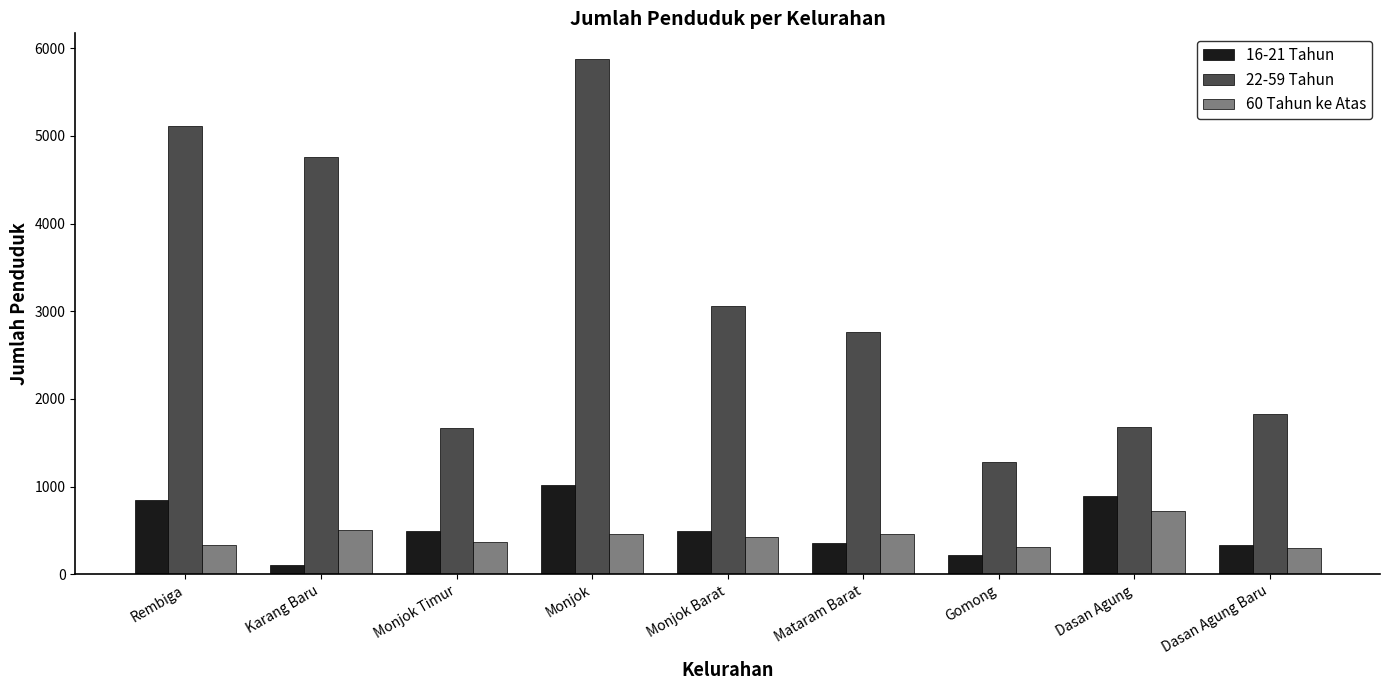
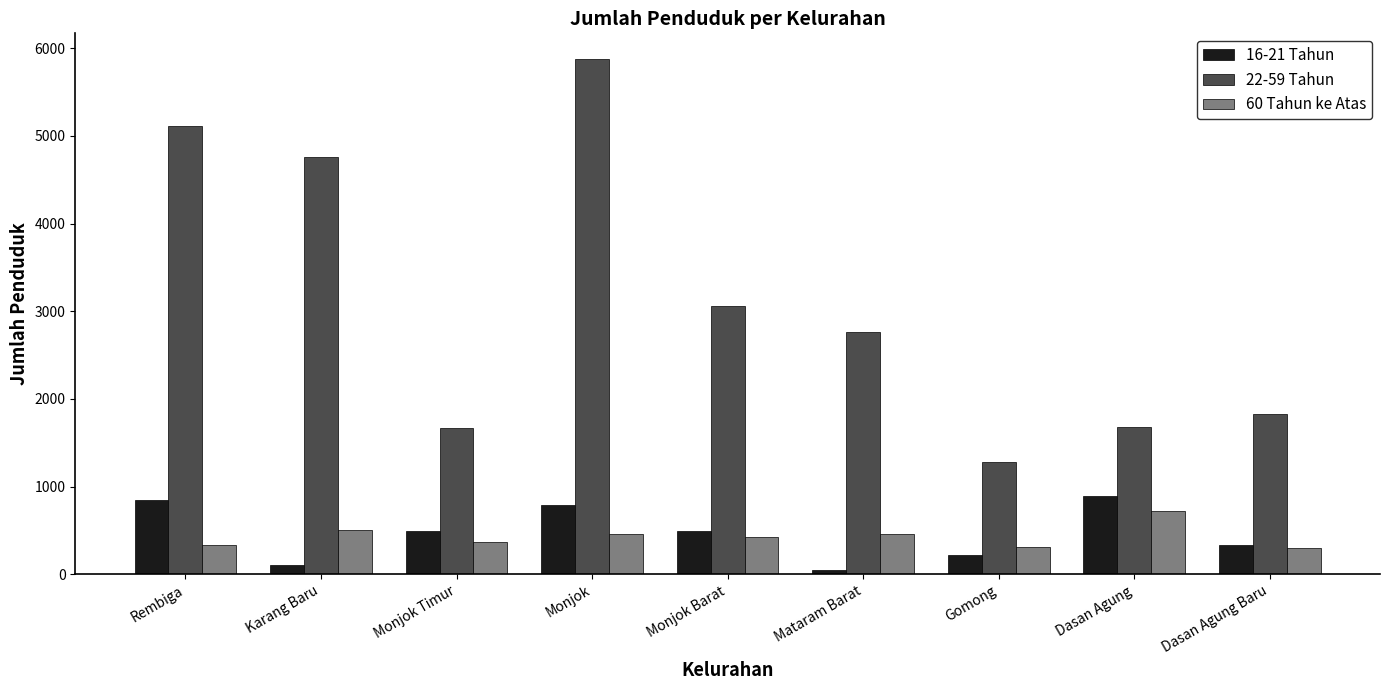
16-21 Tahun, Monjok: 1000 -> 800
16-21 Tahun, Mataram Barat: 400 -> 0
